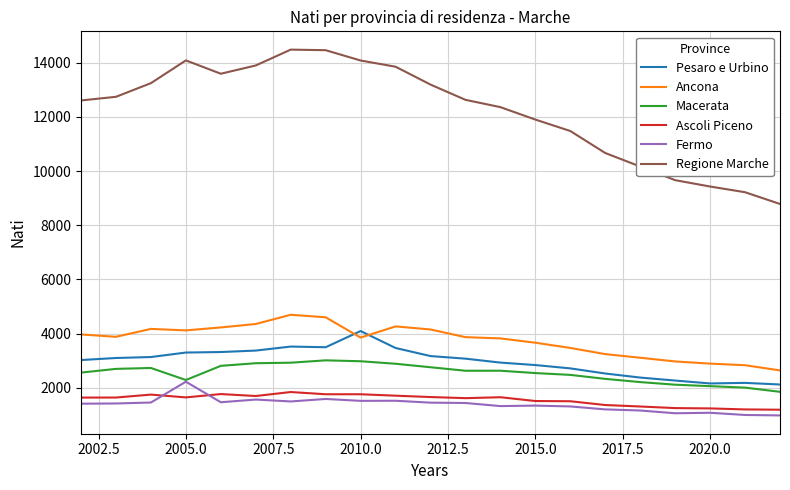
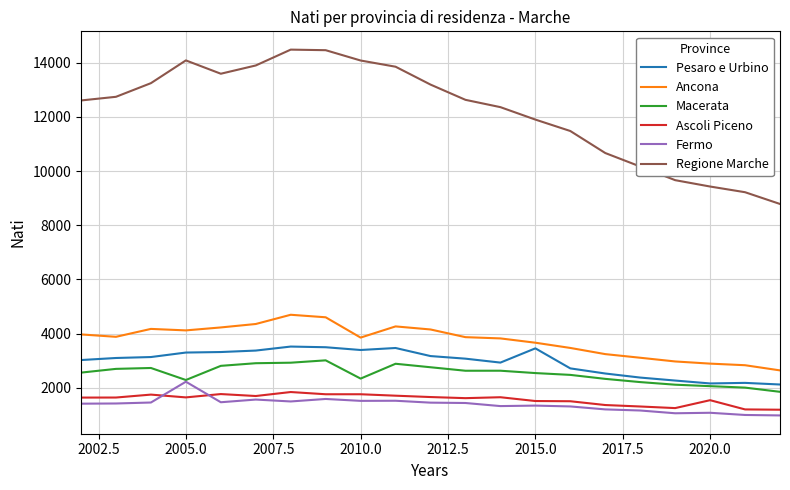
Pesaro e Urbino, 2010.0: 4100 -> 3400
Macerata, 2010.0: 3000 -> 2300
Pesaro e Urbino, 2015.0: 2800 -> 3500
Ascoli Piceno, 2020.0: 1200 -> 1500
